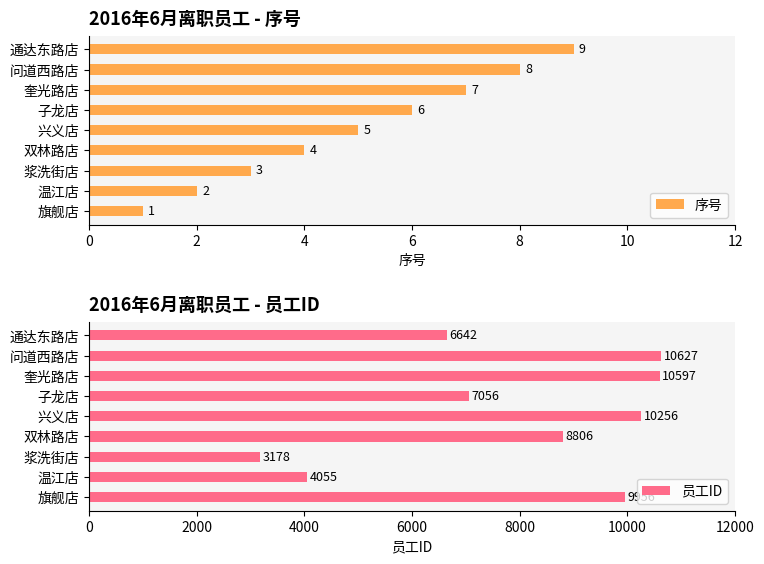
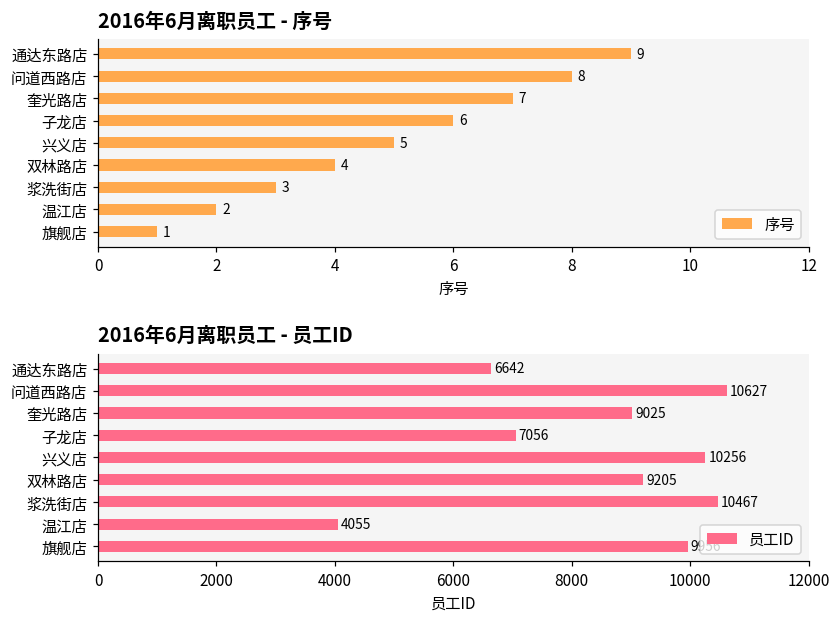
2016年6月离职员工 - 员工ID, 奎光路店: 10597 -> 9025
2016年6月离职员工 - 员工ID, 双林路店: 8806 -> 9205
2016年6月离职员工 - 员工ID, 浆洗街店: 3178 -> 10467
